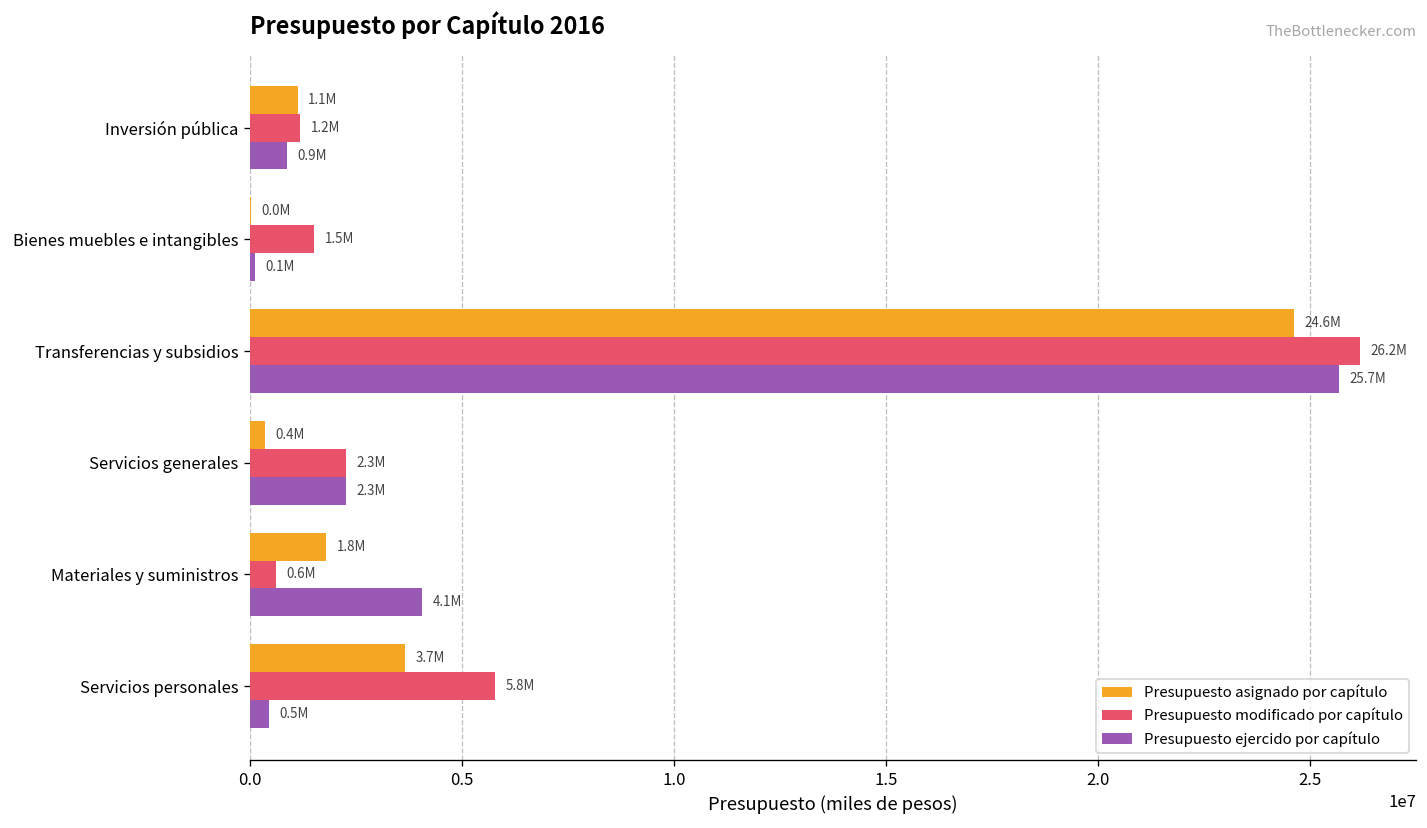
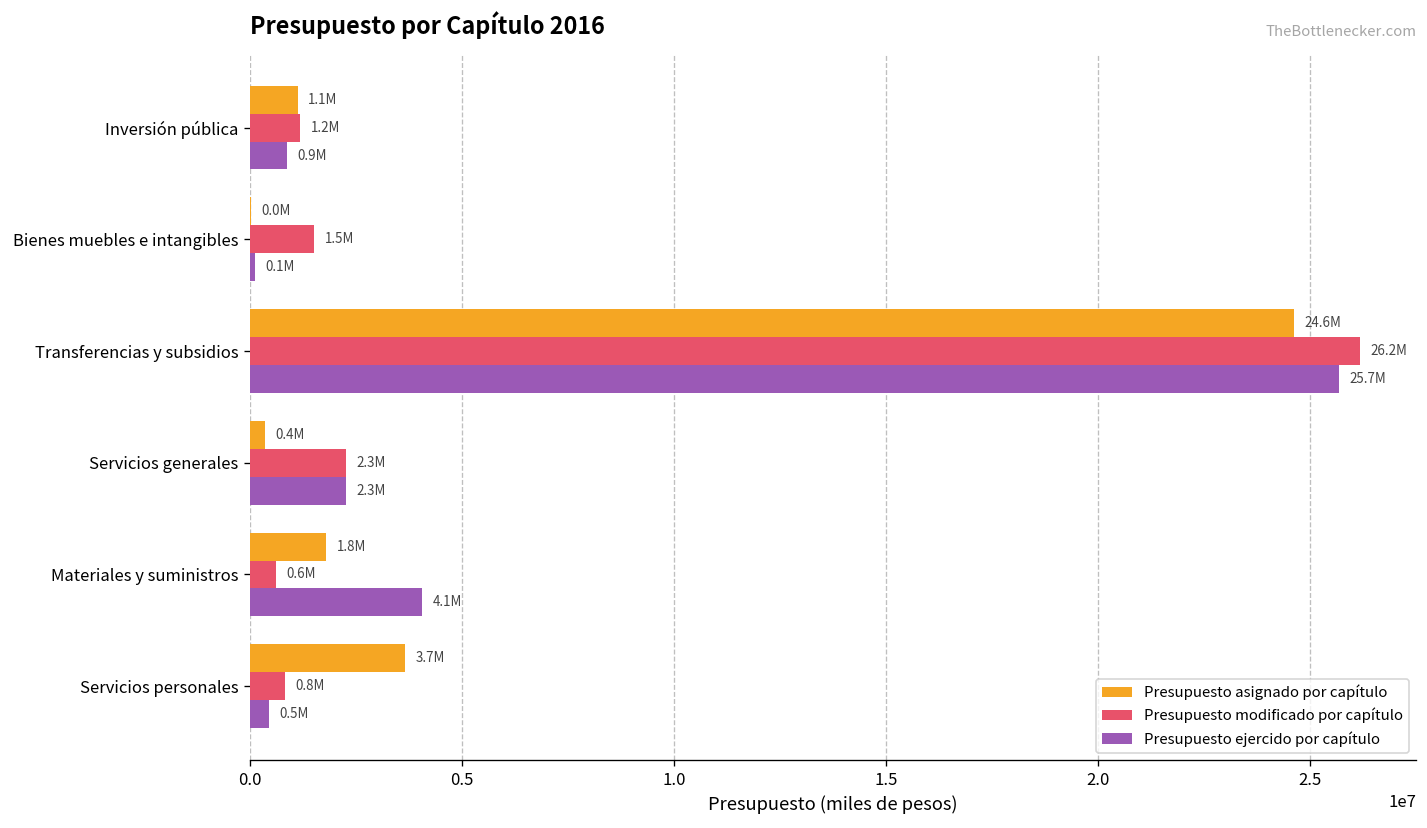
Presupuesto modificado por capítulo, Servicios personales: 5.8M -> 0.8M
